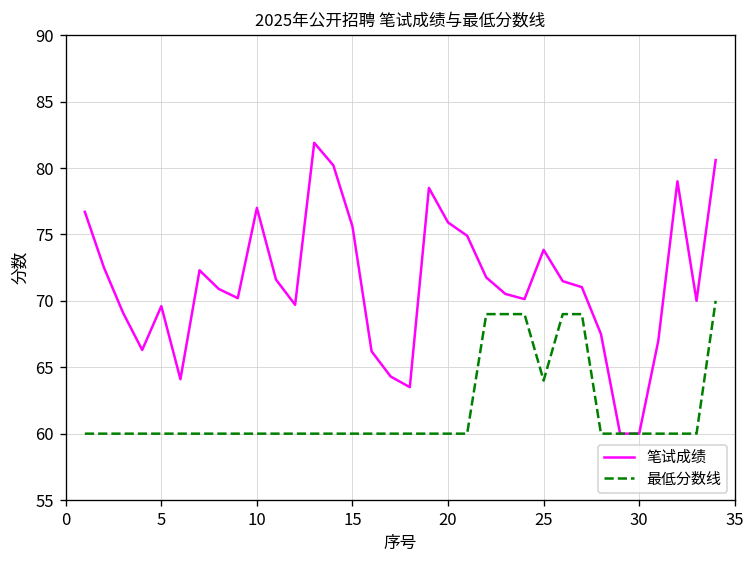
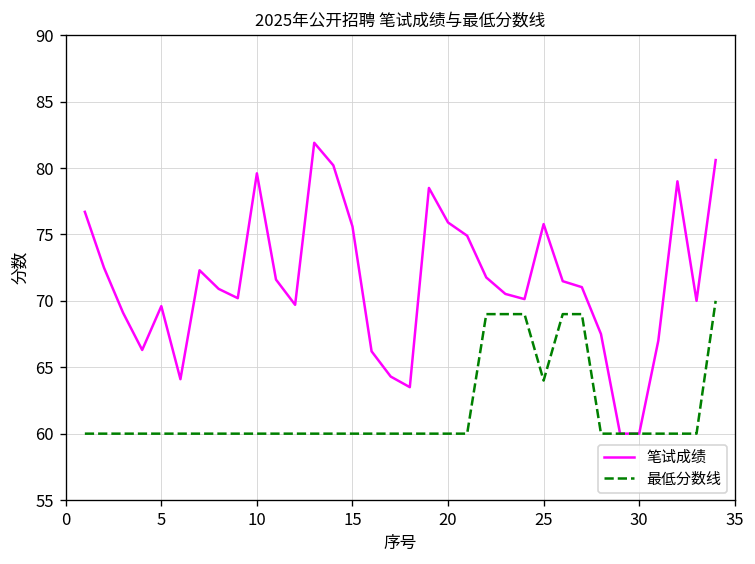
笔试成绩, 10: 77.0 -> 79.6
笔试成绩, 25: 73.8 -> 75.8
